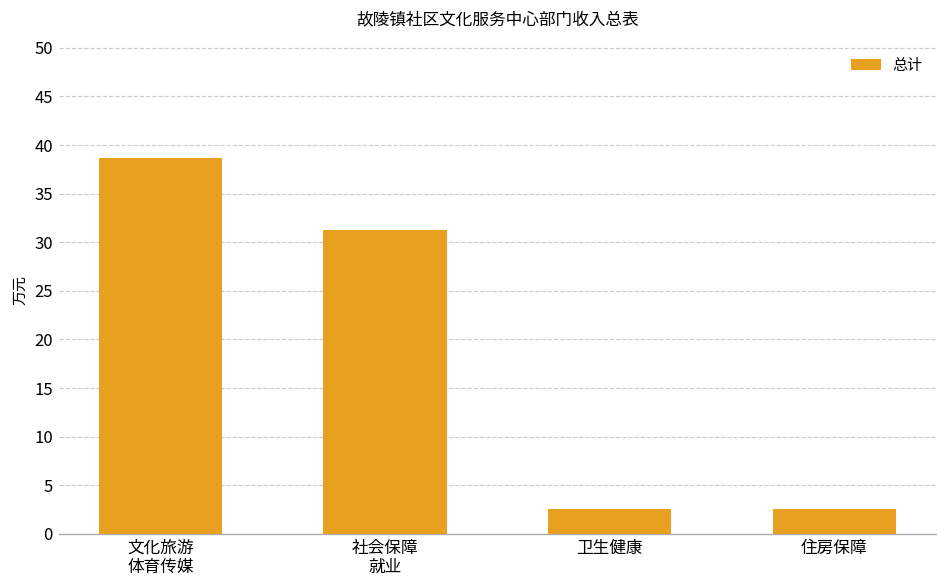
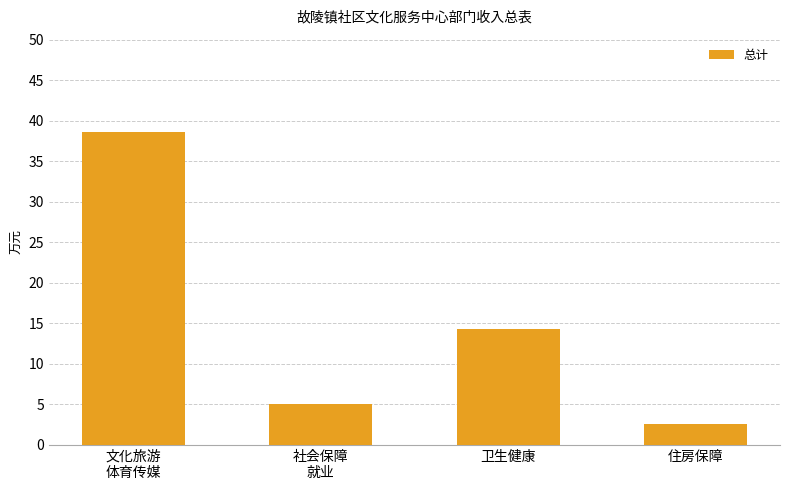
社会保障 就业: 31 -> 5
卫生健康: 3 -> 14
